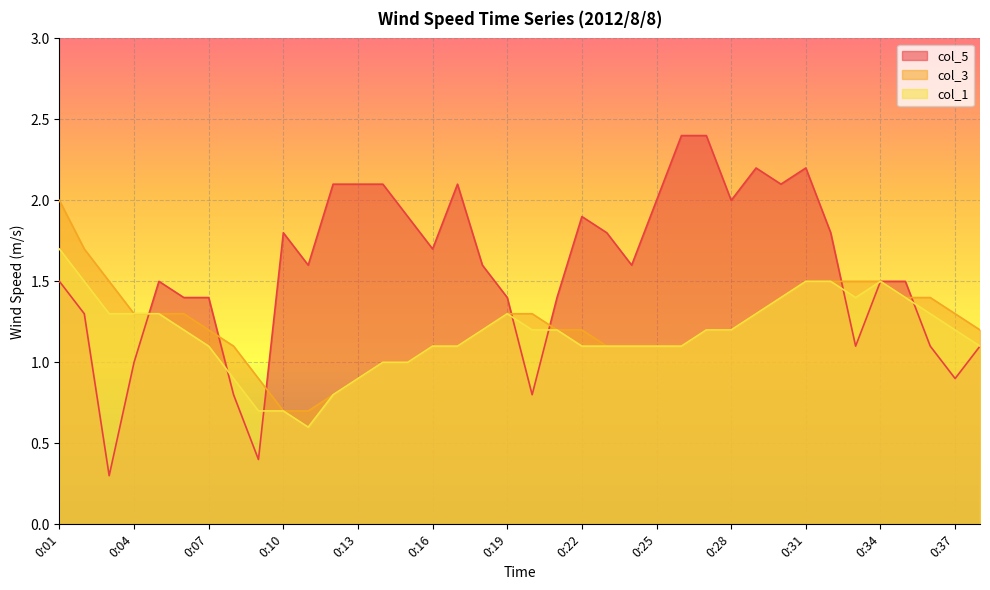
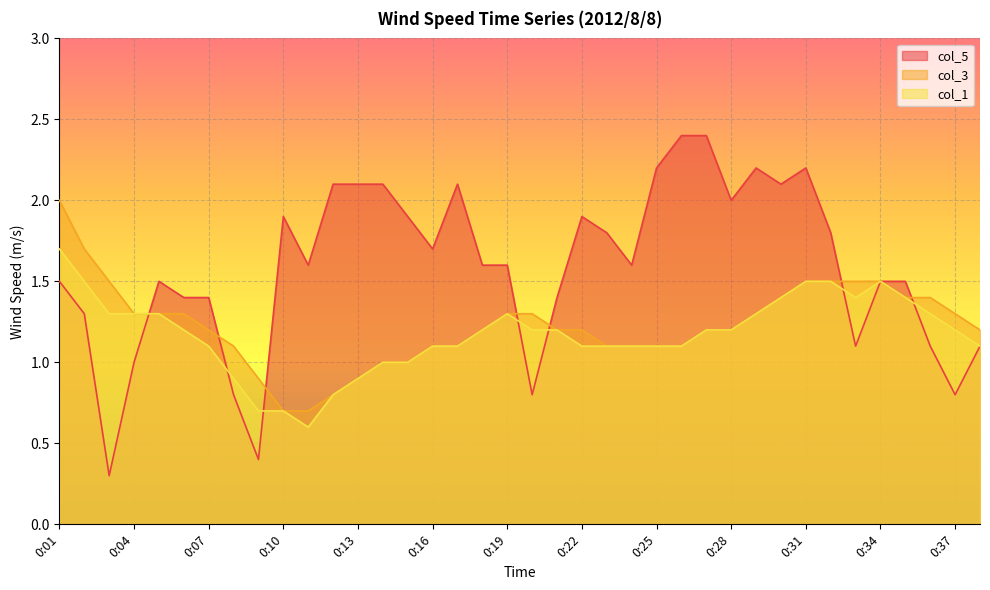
col_5, 0:10: 1.8 -> 1.9
col_5, 0:19: 1.4 -> 1.6
col_5, 0:25: 2.0 -> 2.2
col_5, 0:37: 0.9 -> 0.8
